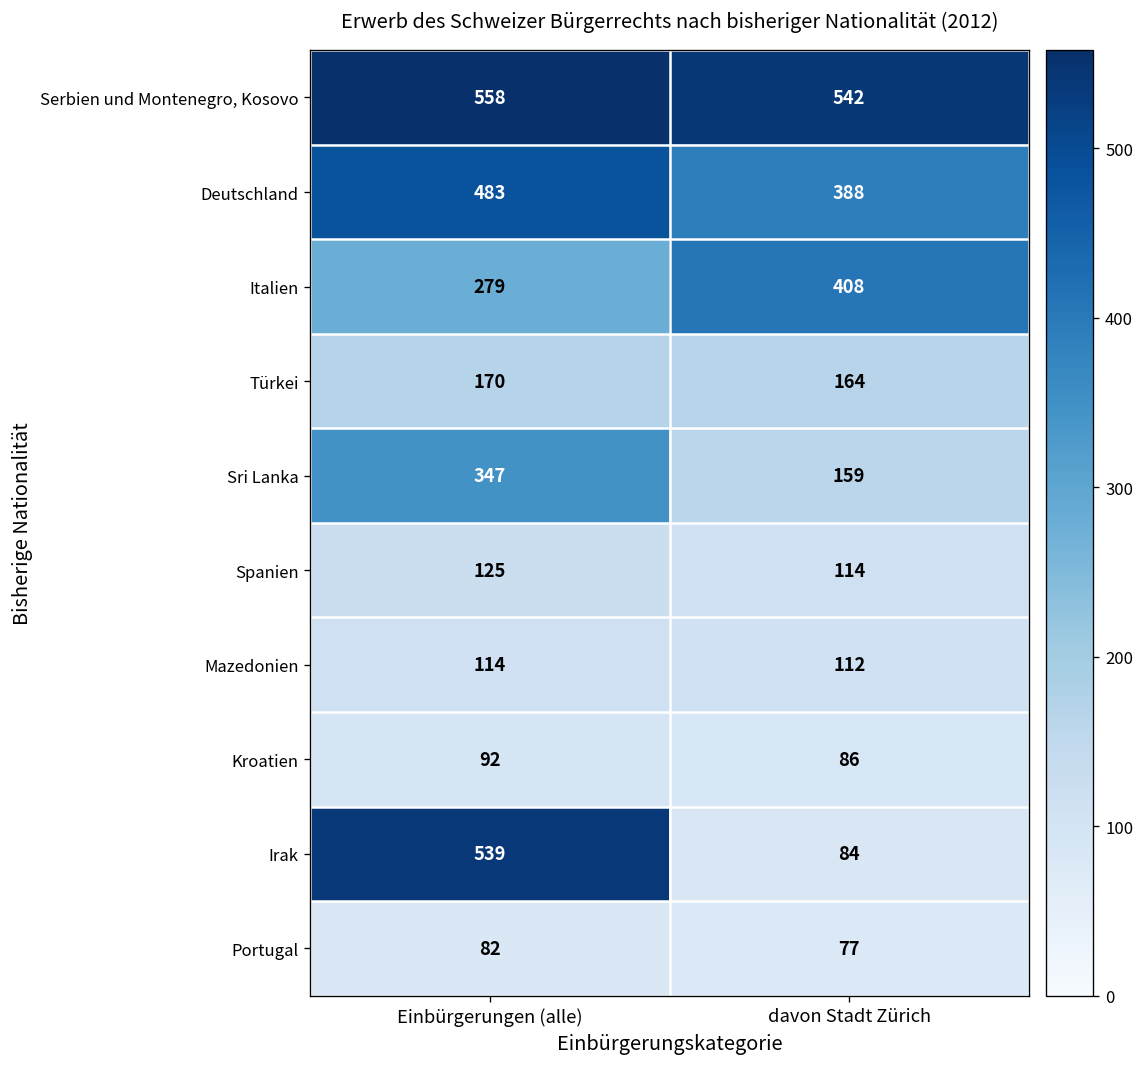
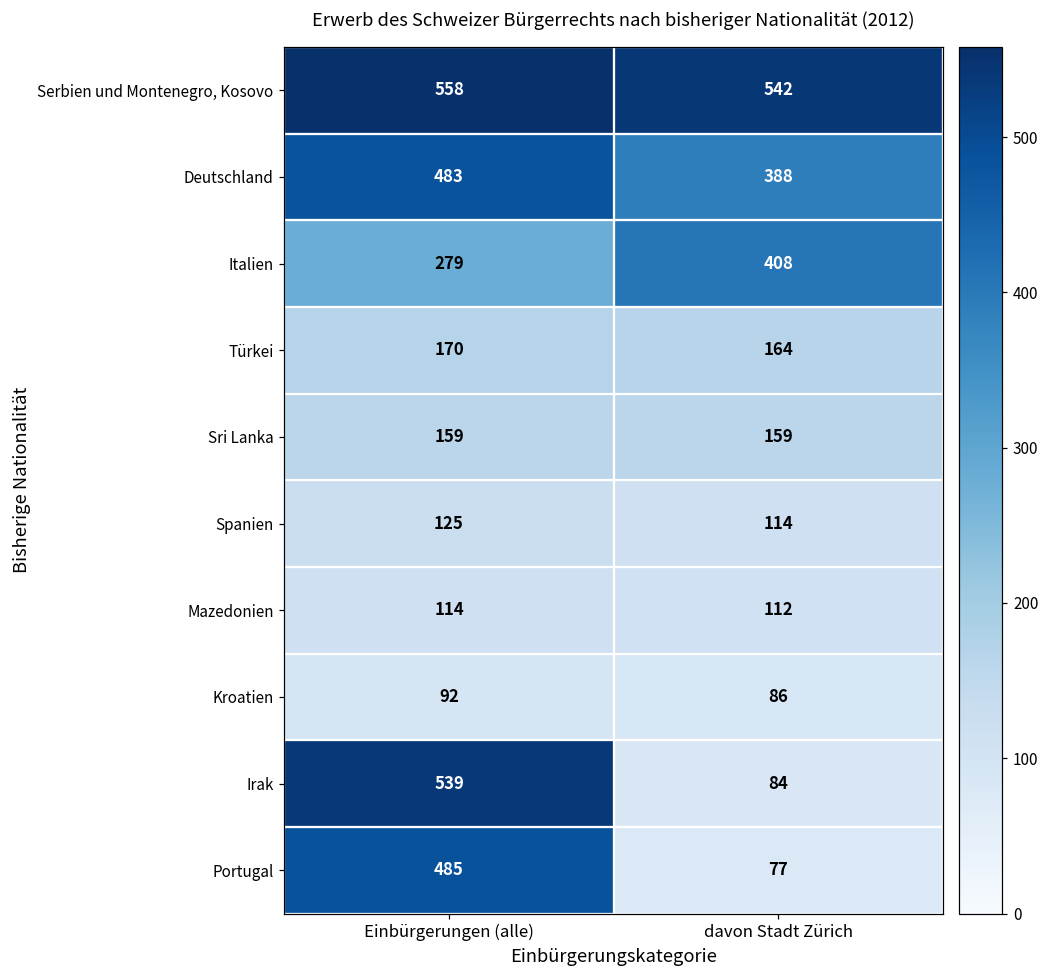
Sri Lanka, Einbürgerungen (alle): 347 -> 159
Portugal, Einbürgerungen (alle): 82 -> 485
